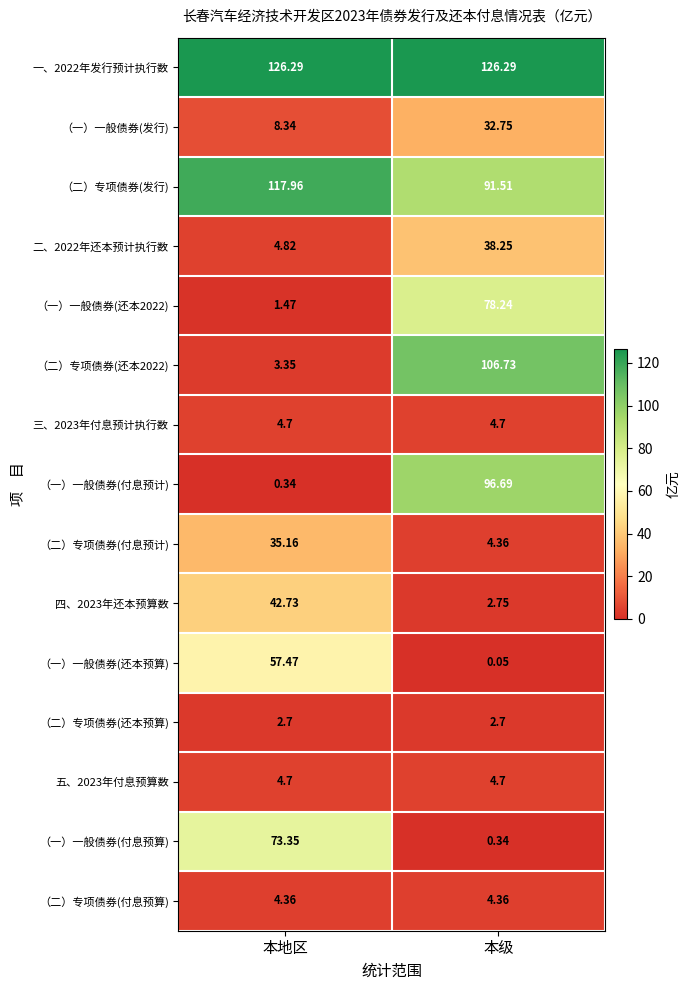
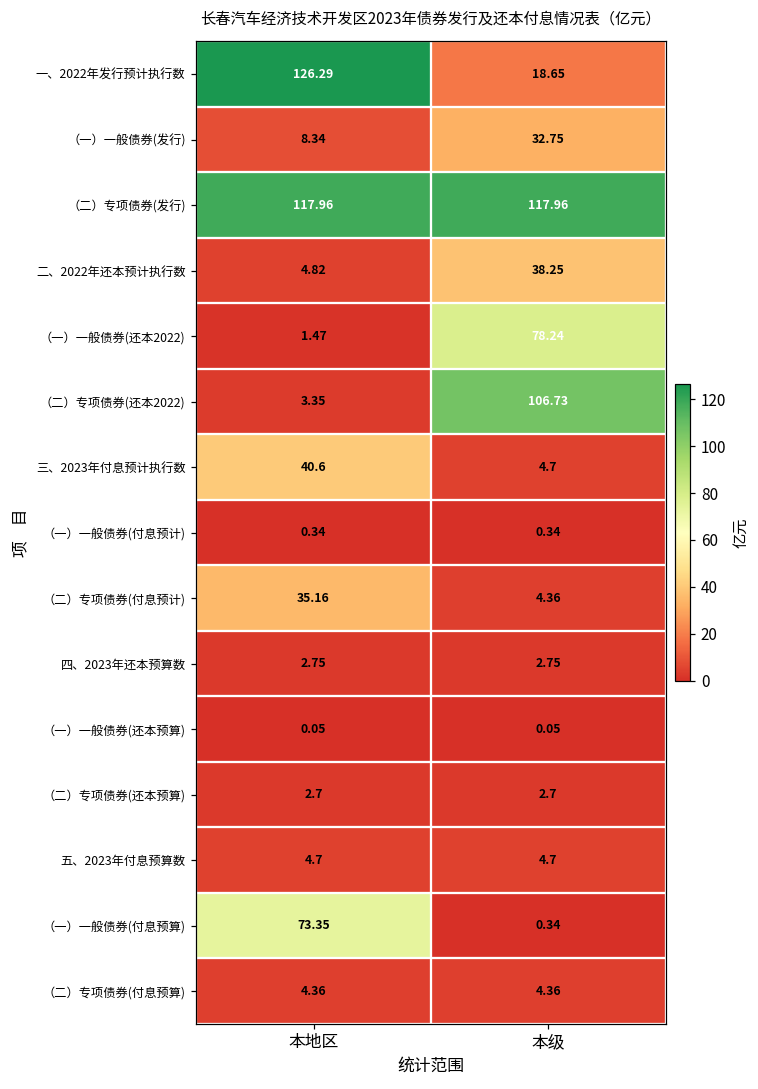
一、2022年发行预计执行数, 本级: 126.29 -> 18.65
（二）专项债券(发行), 本级: 91.51 -> 117.96
三、2023年付息预计执行数, 本地区: 4.7 -> 40.6
（一）一般债券(付息预计), 本级: 96.69 -> 0.34
四、2023年还本预算数, 本地区: 42.73 -> 2.75
（一）一般债券(还本预算), 本地区: 57.47 -> 0.05
